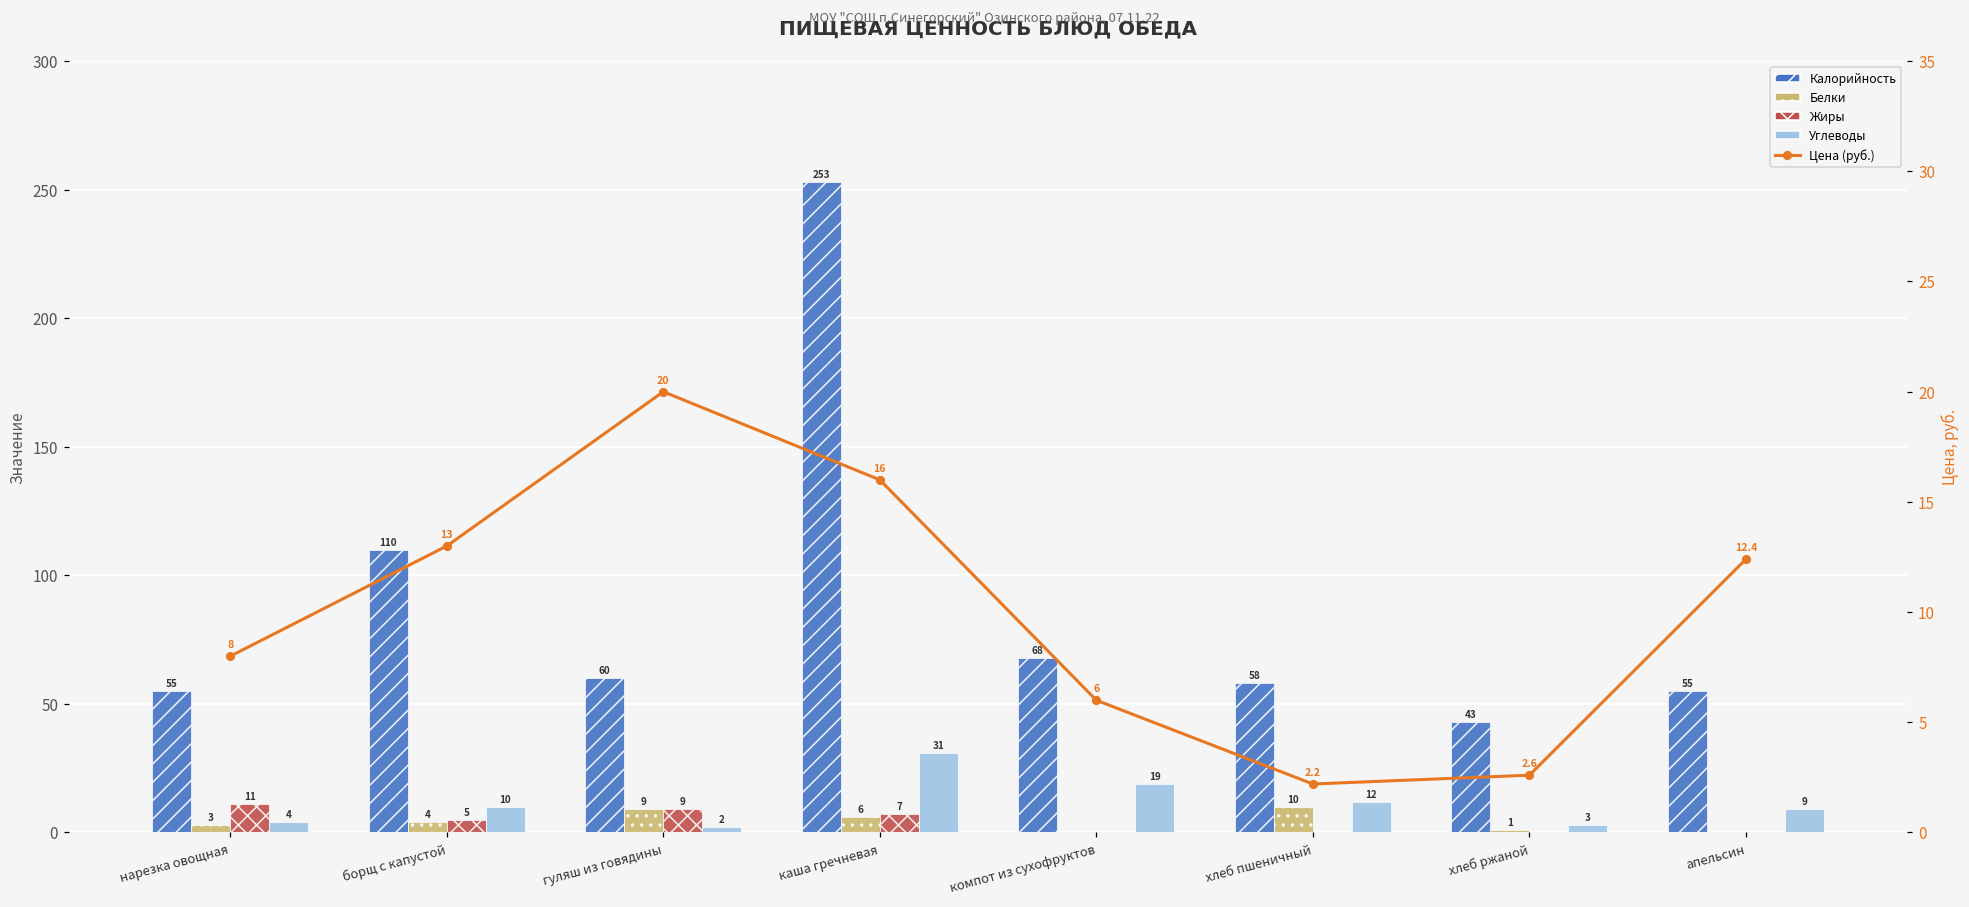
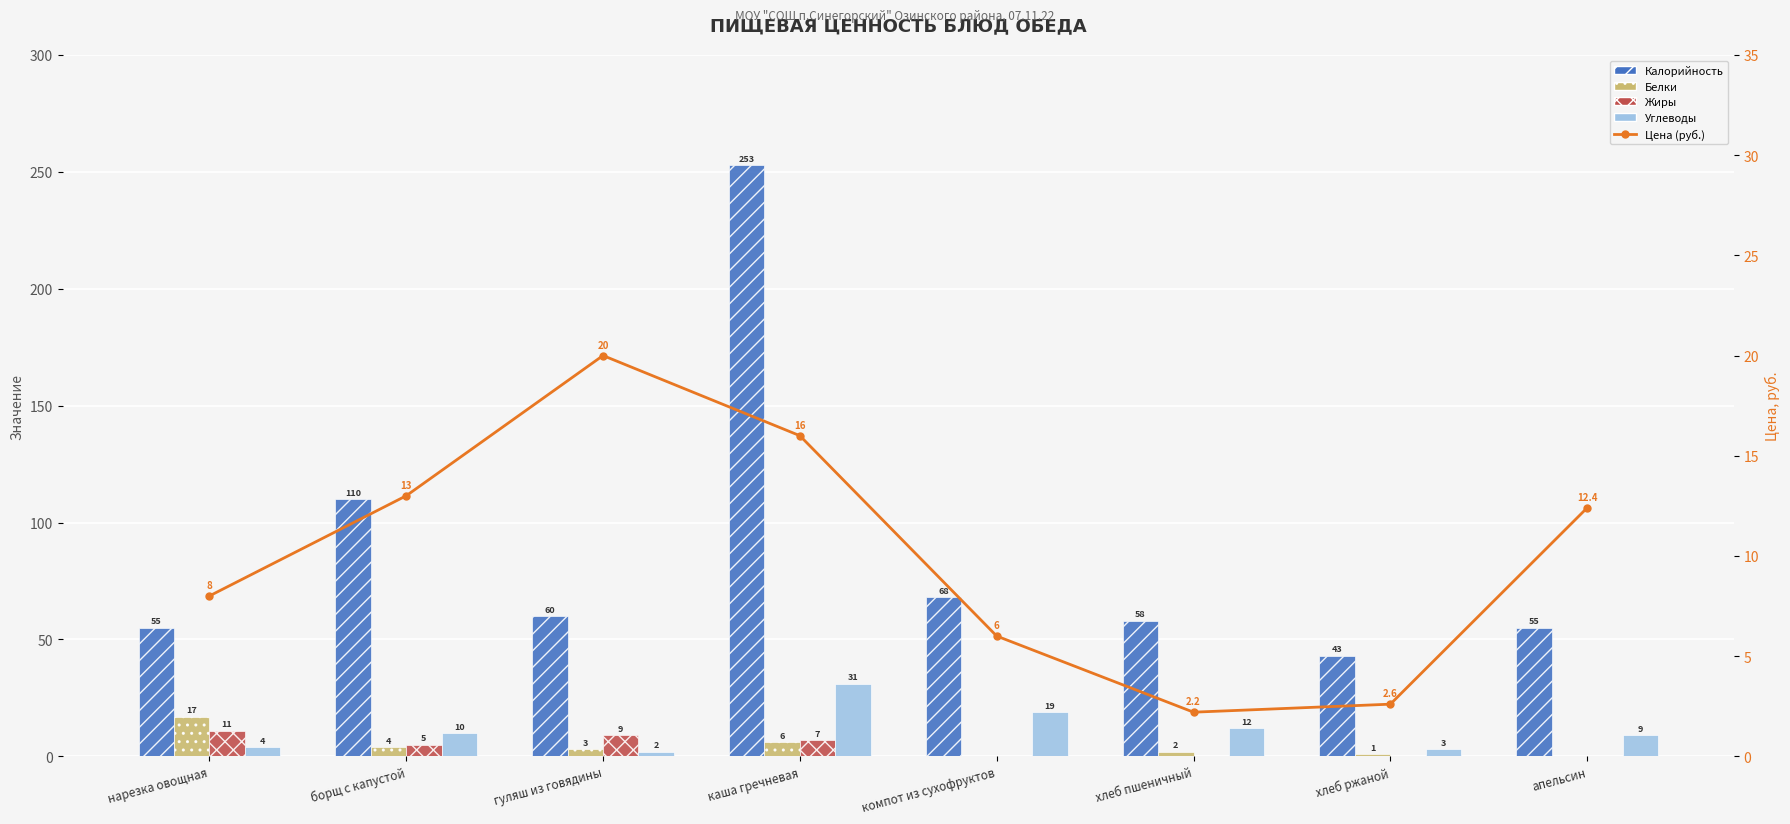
Белки, нарезка овощная: 3 -> 17
Белки, гуляш из говядины: 9 -> 3
Белки, хлеб пшеничный: 10 -> 2
